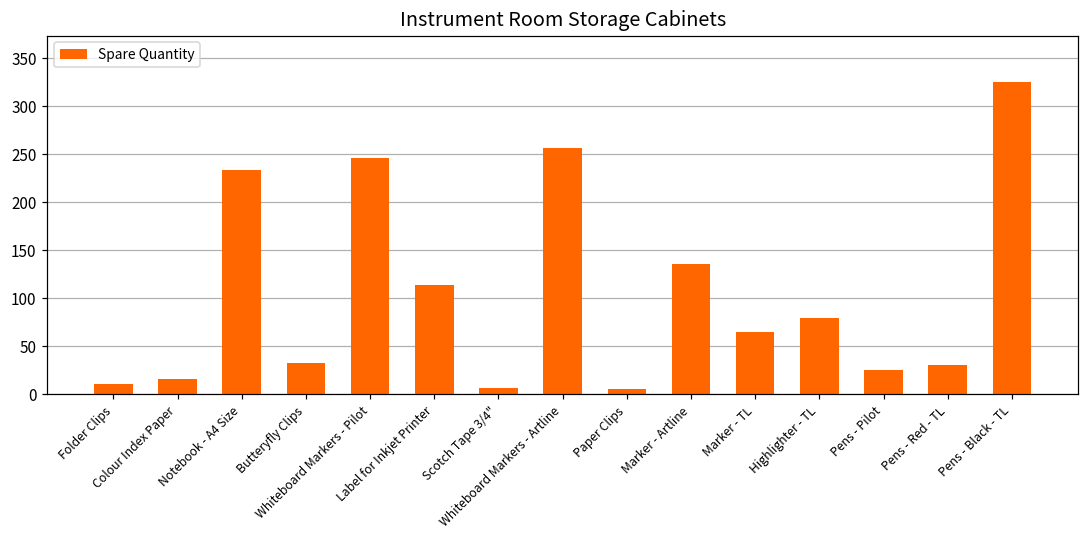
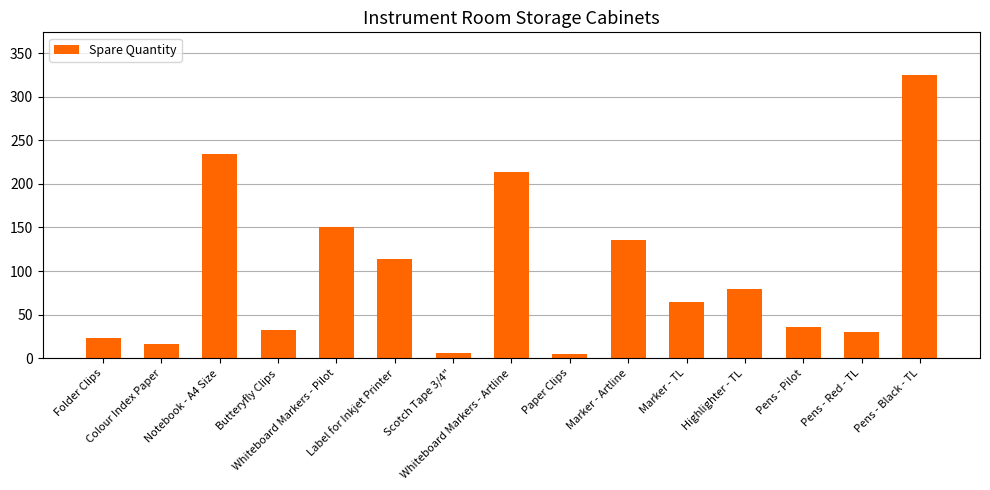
Folder Clips: 10 -> 20
Whiteboard Markers - Pilot: 250 -> 150
Whiteboard Markers - Artline: 260 -> 210
Pens - Pilot: 30 -> 40
